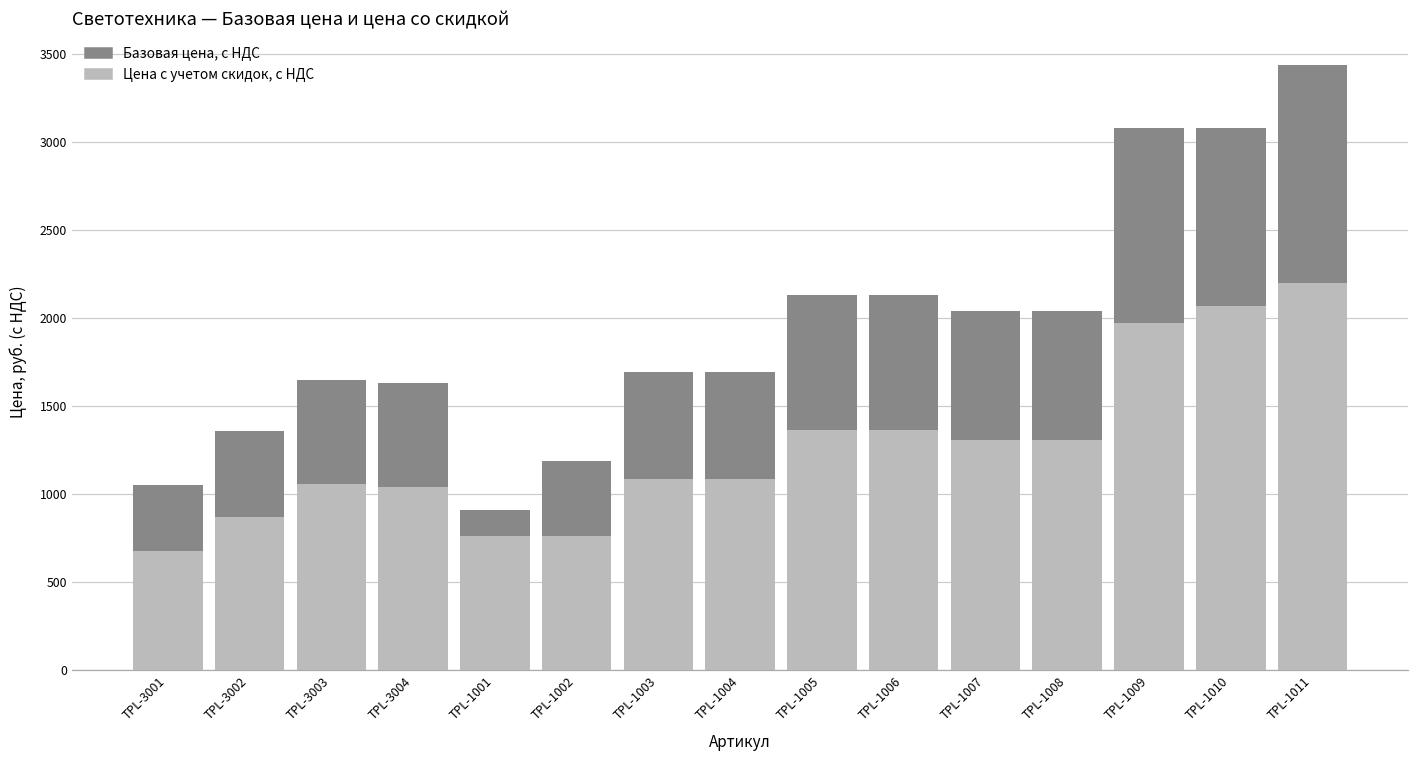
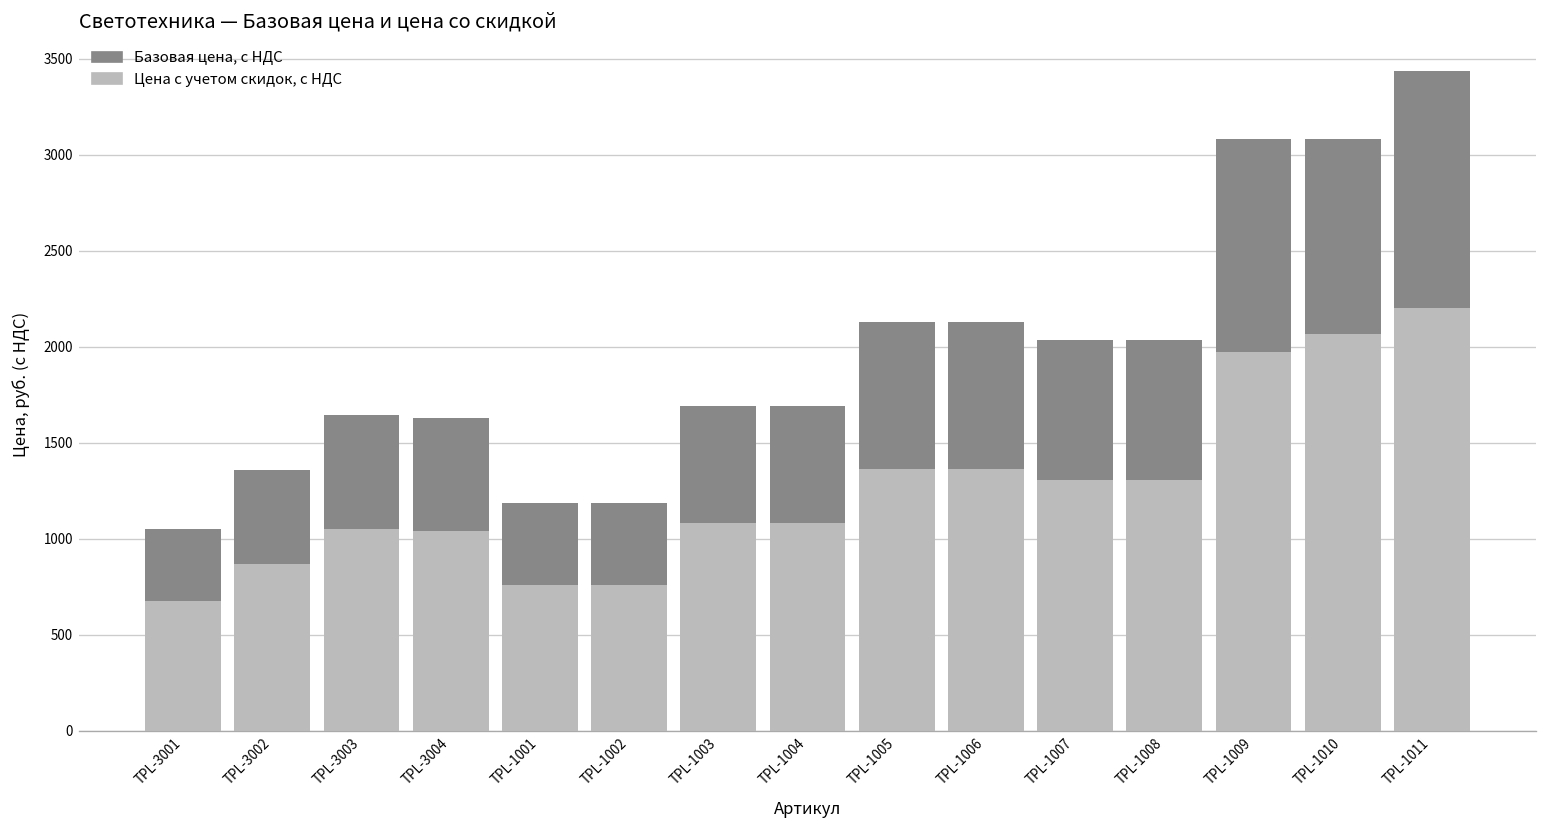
Базовая цена, с НДС, TPL-1001: 910 -> 1190
